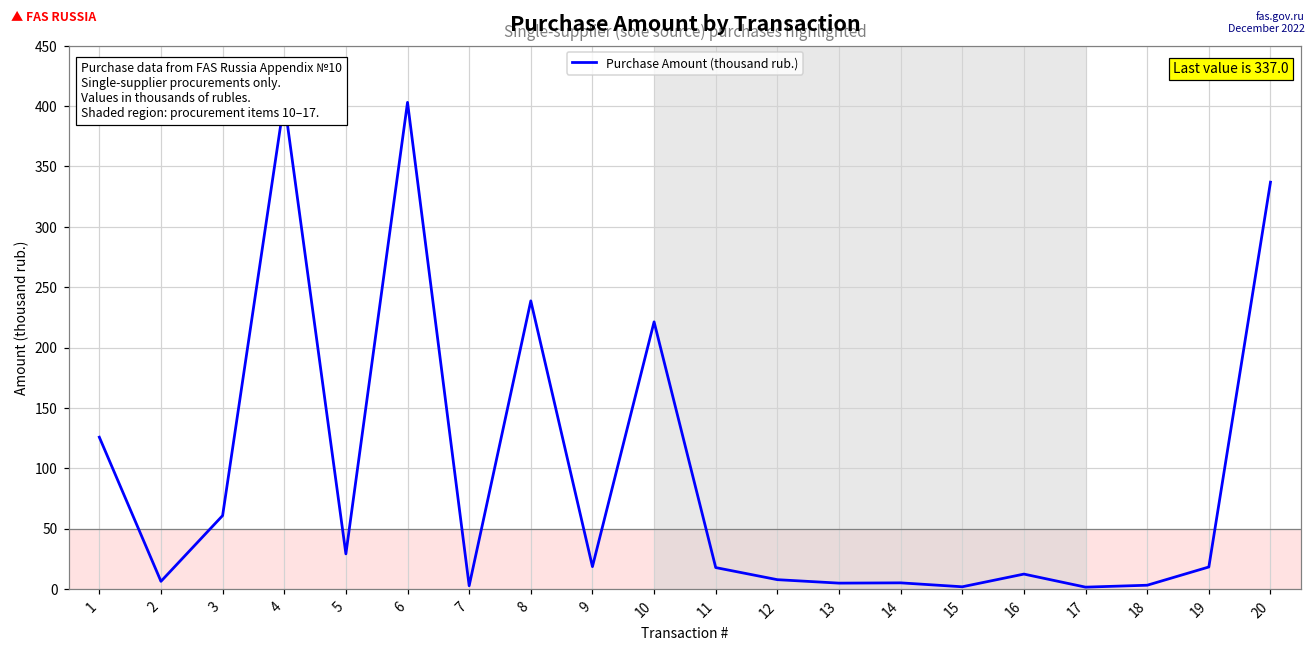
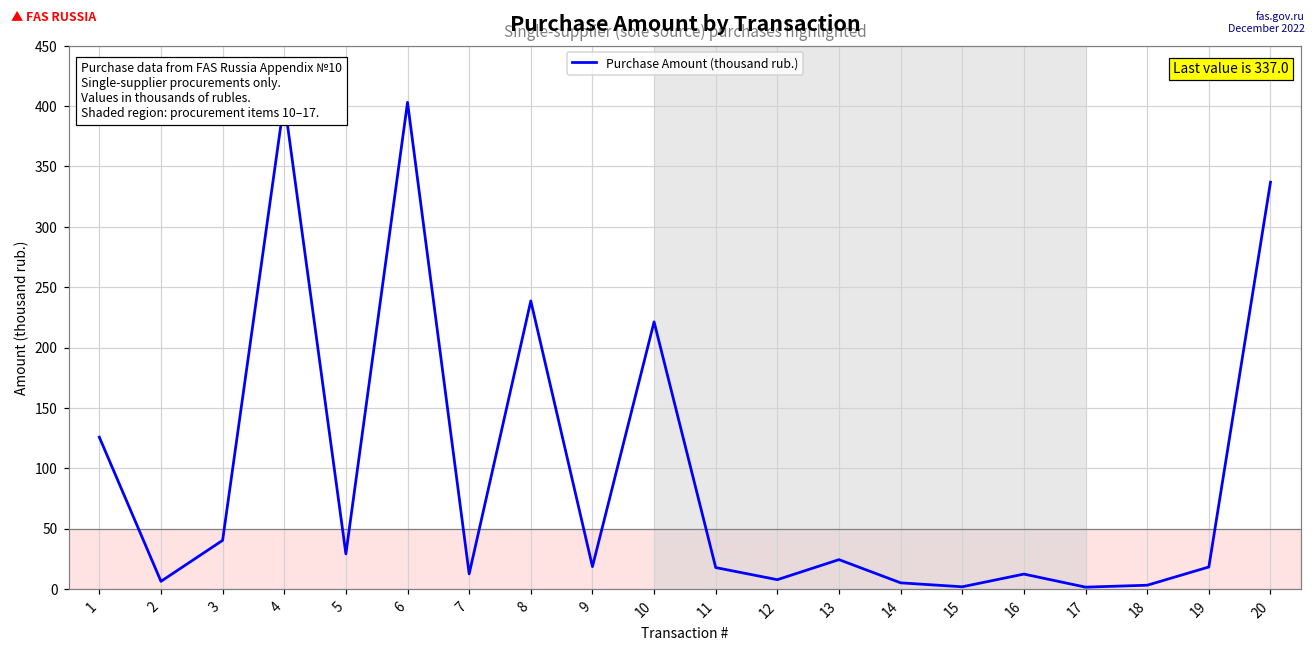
3: 61 -> 40
7: 3 -> 12
13: 5 -> 24
